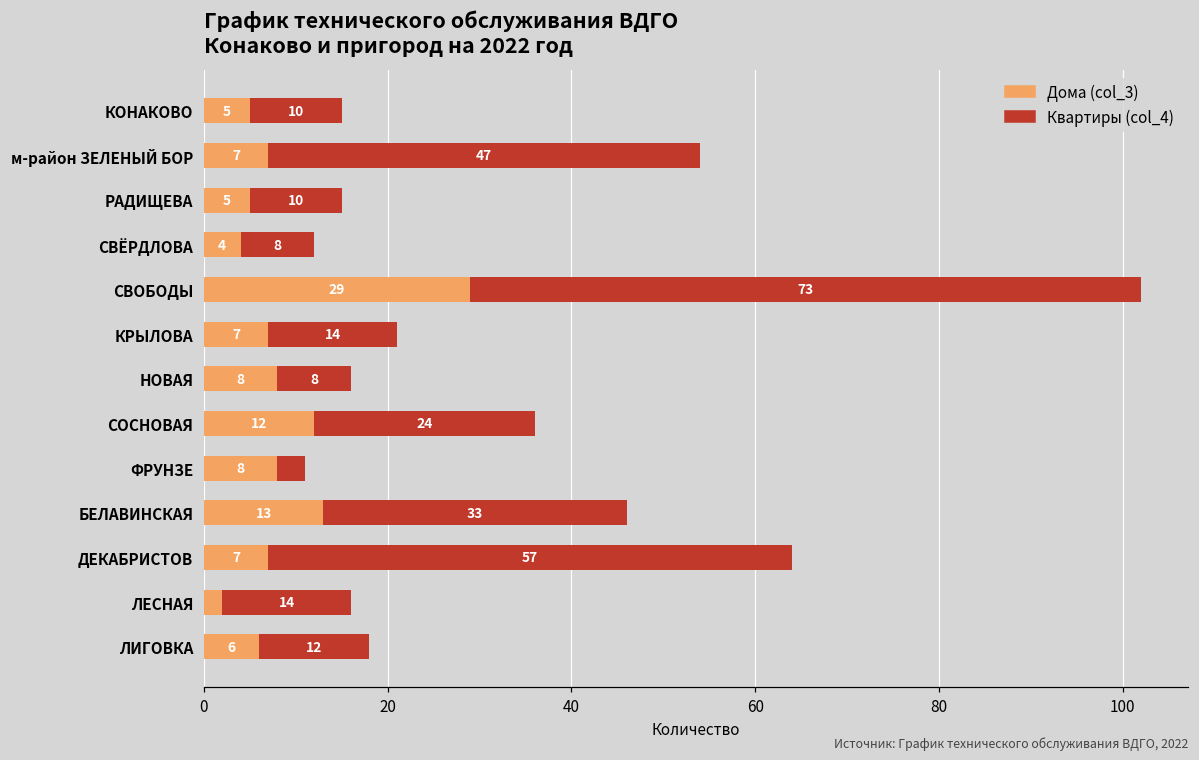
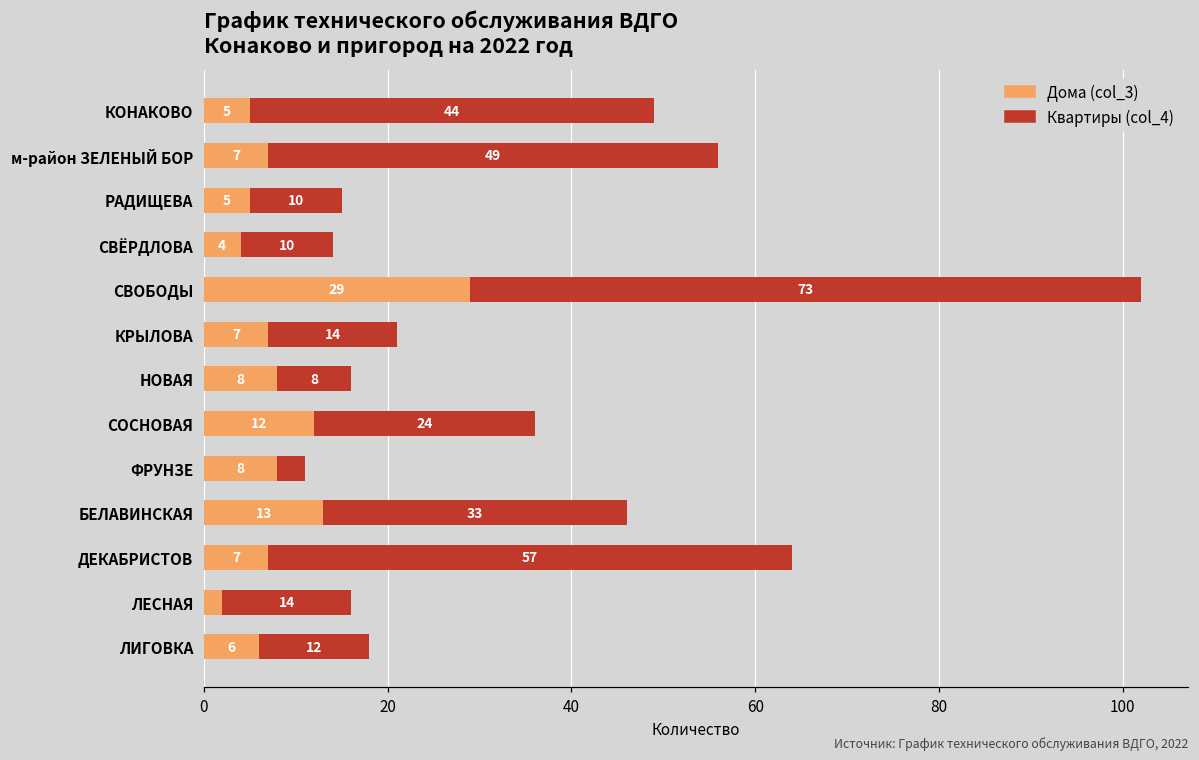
Квартиры (col_4), КОНАКОВО: 10 -> 44
Квартиры (col_4), м-район ЗЕЛЕНЫЙ БОР: 47 -> 49
Квартиры (col_4), СВЁРДЛОВА: 8 -> 10
